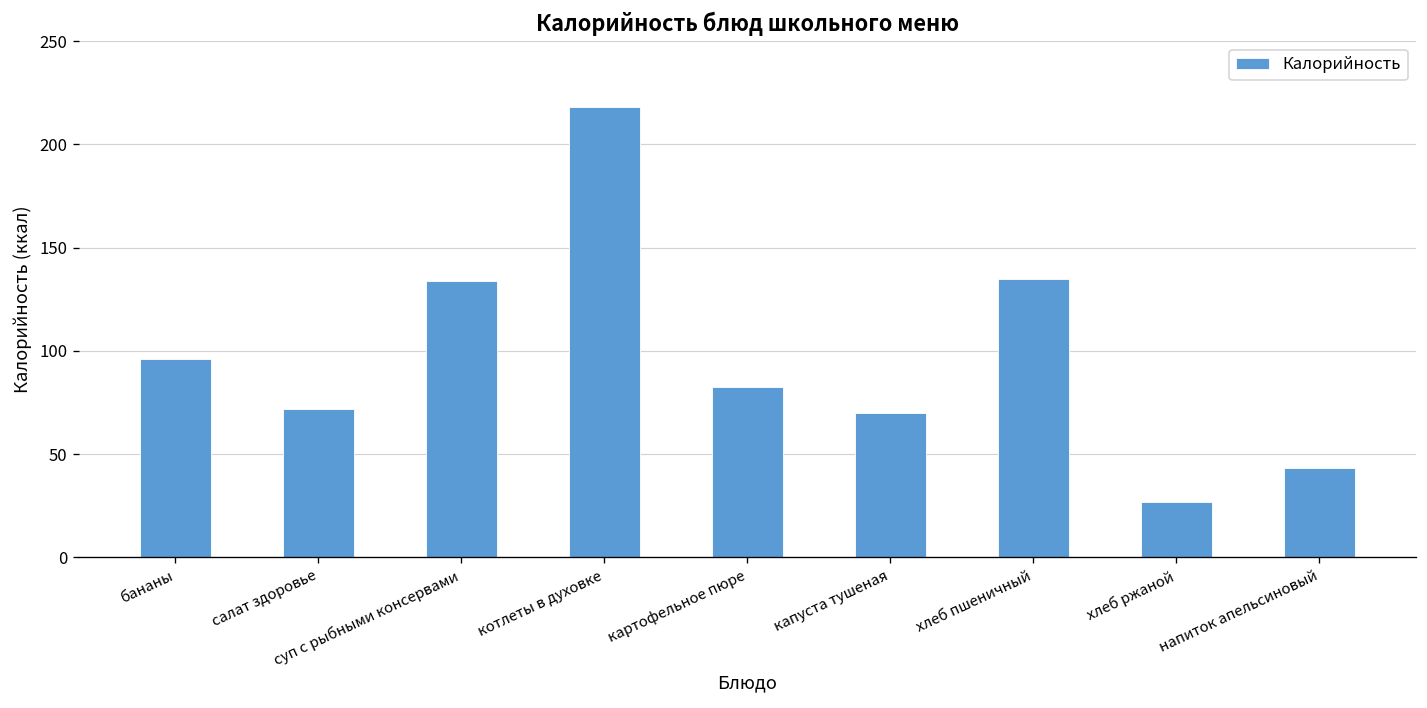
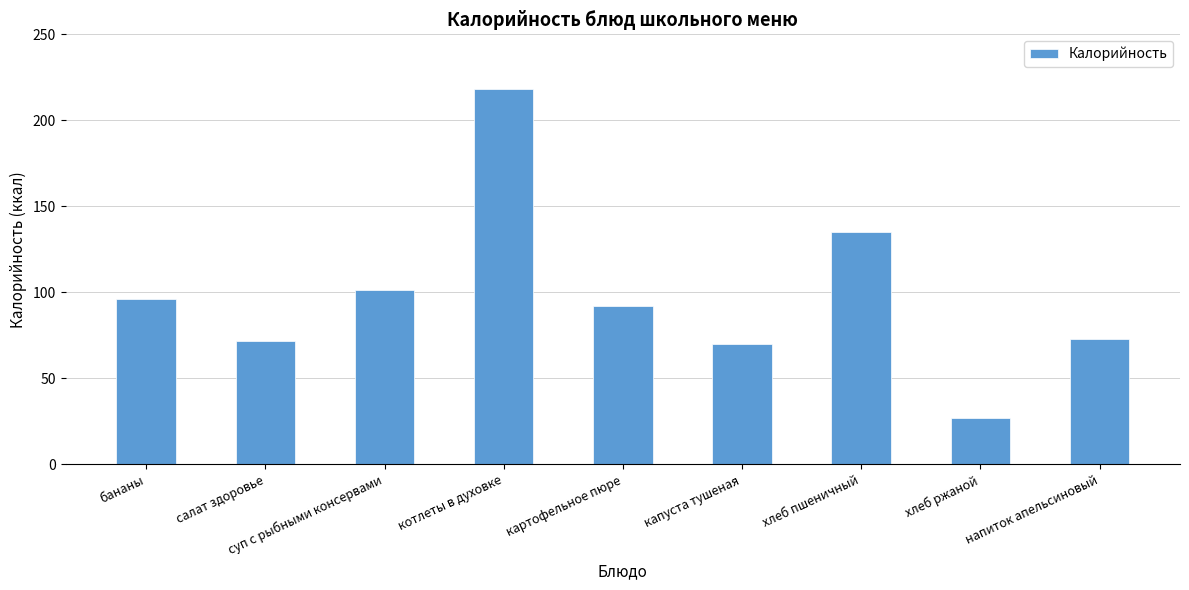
суп с рыбными консервами: 134 -> 101
картофельное пюре: 83 -> 92
напиток апельсиновый: 43 -> 73
